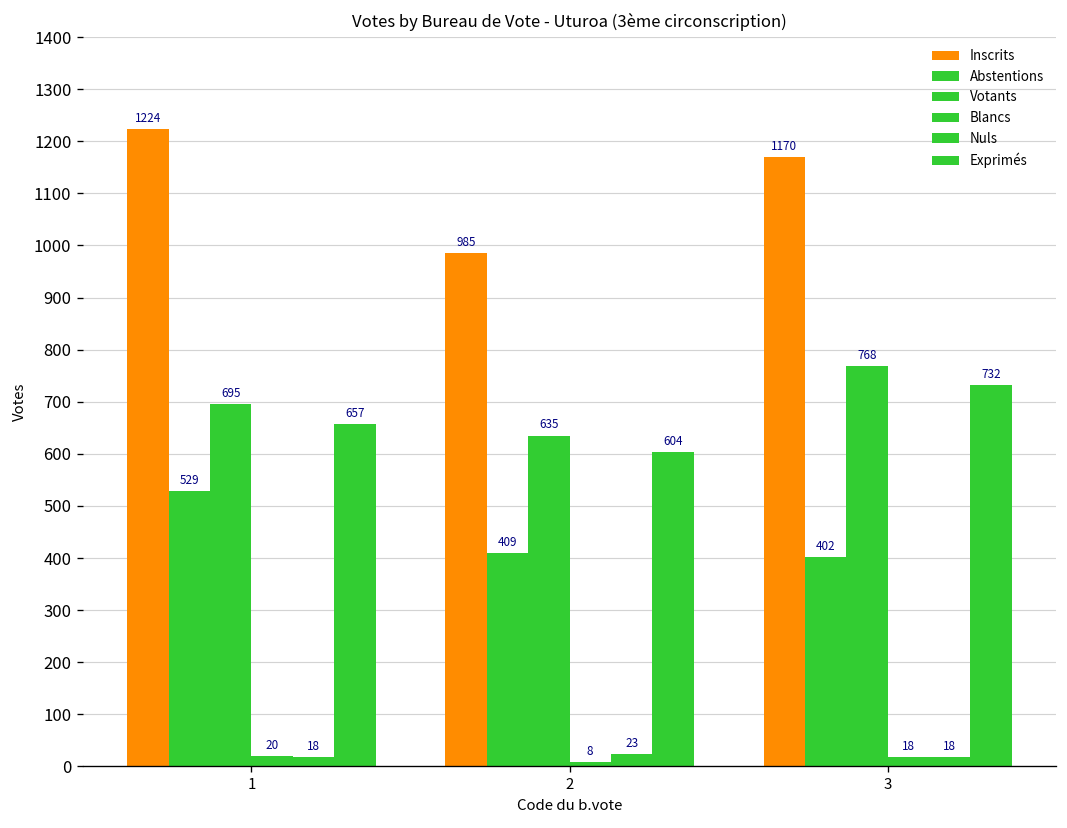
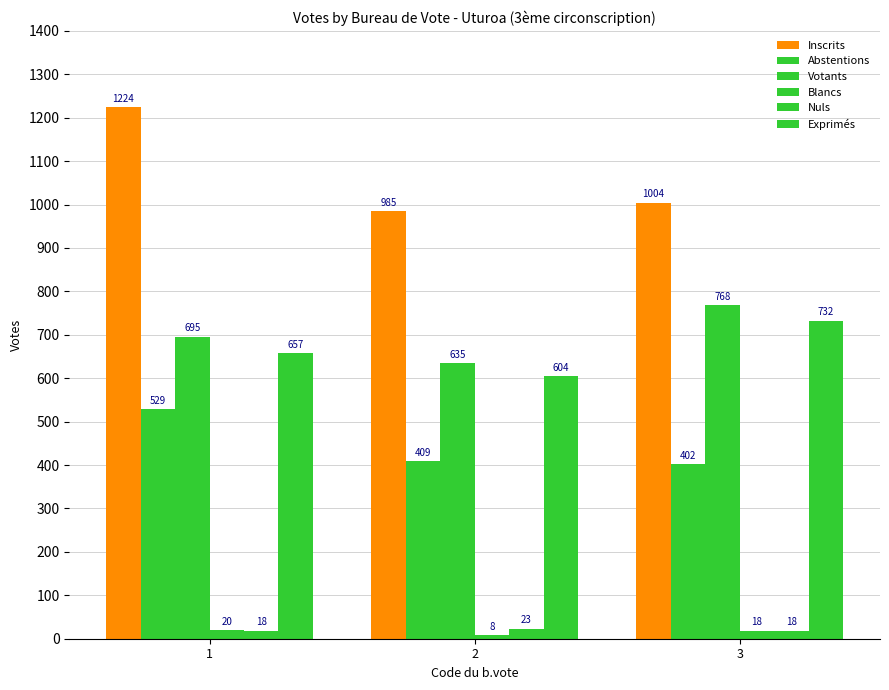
Inscrits, 3: 1170 -> 1004
